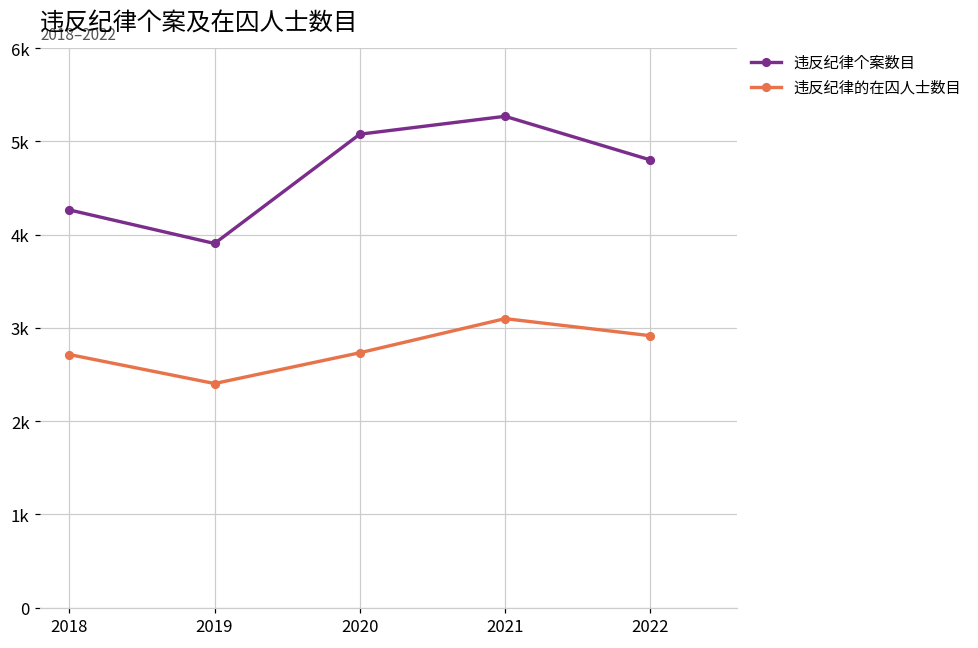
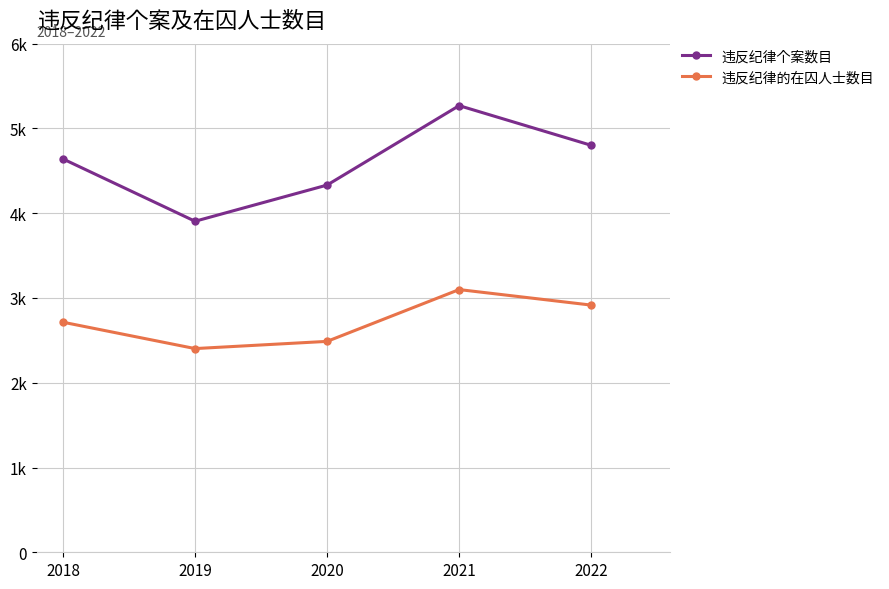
违反纪律个案数目, 2018: 4300 -> 4600
违反纪律个案数目, 2020: 5100 -> 4300
违反纪律的在囚人士数目, 2020: 2700 -> 2500
